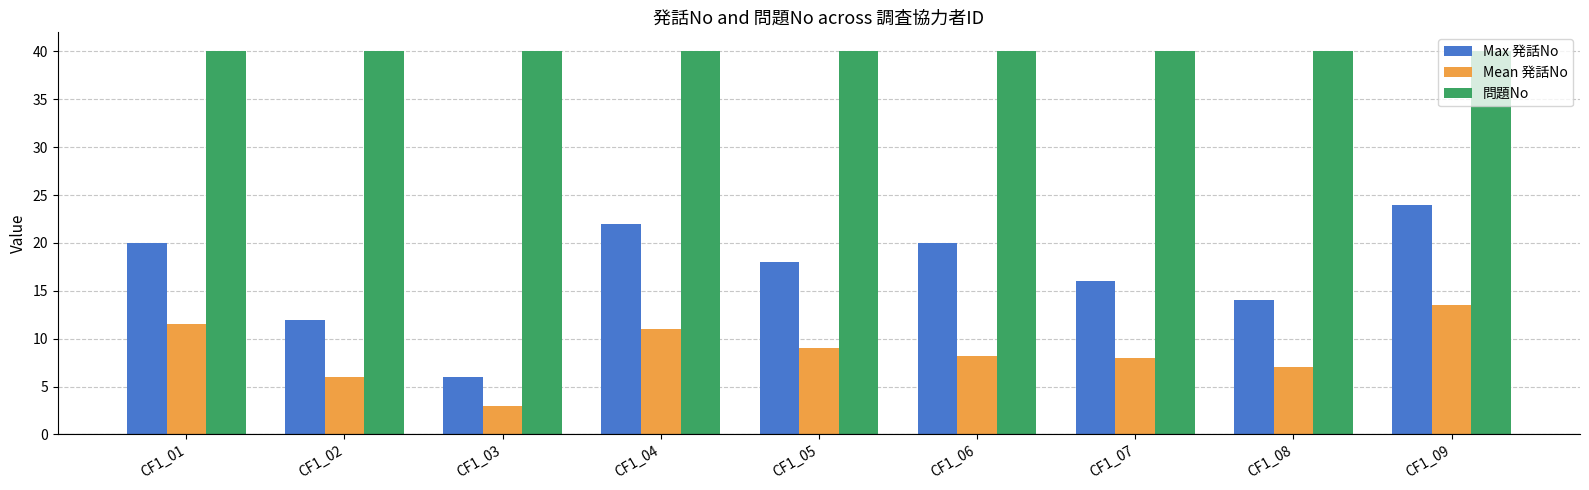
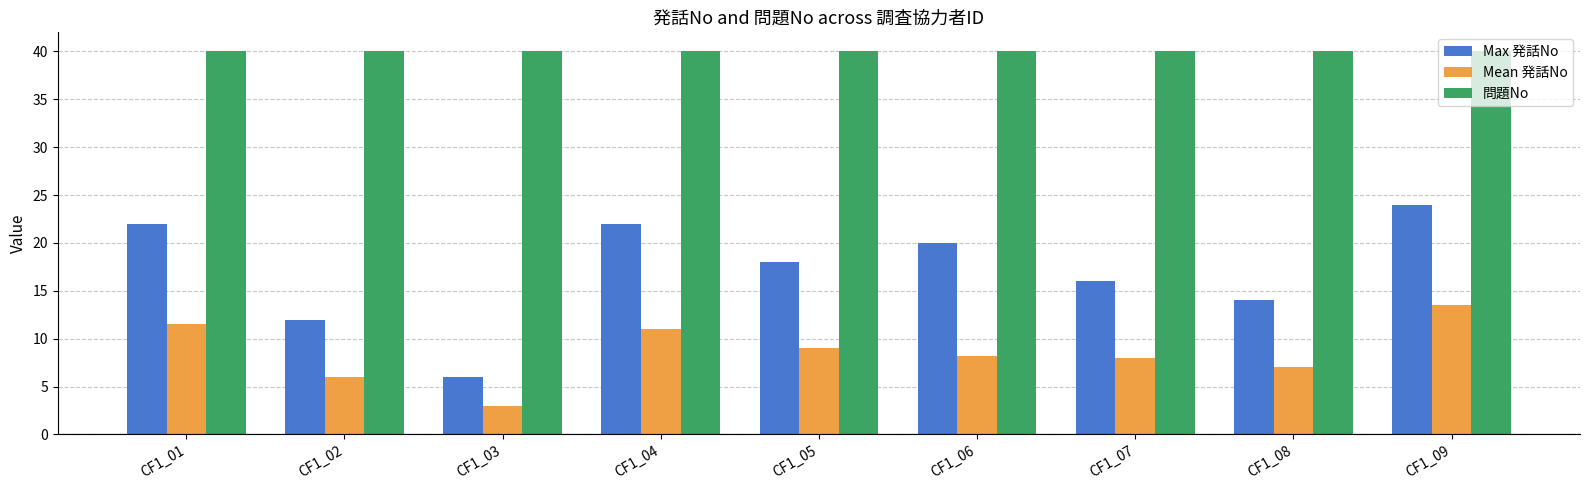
Max 発話No, CF1_01: 20 -> 22
